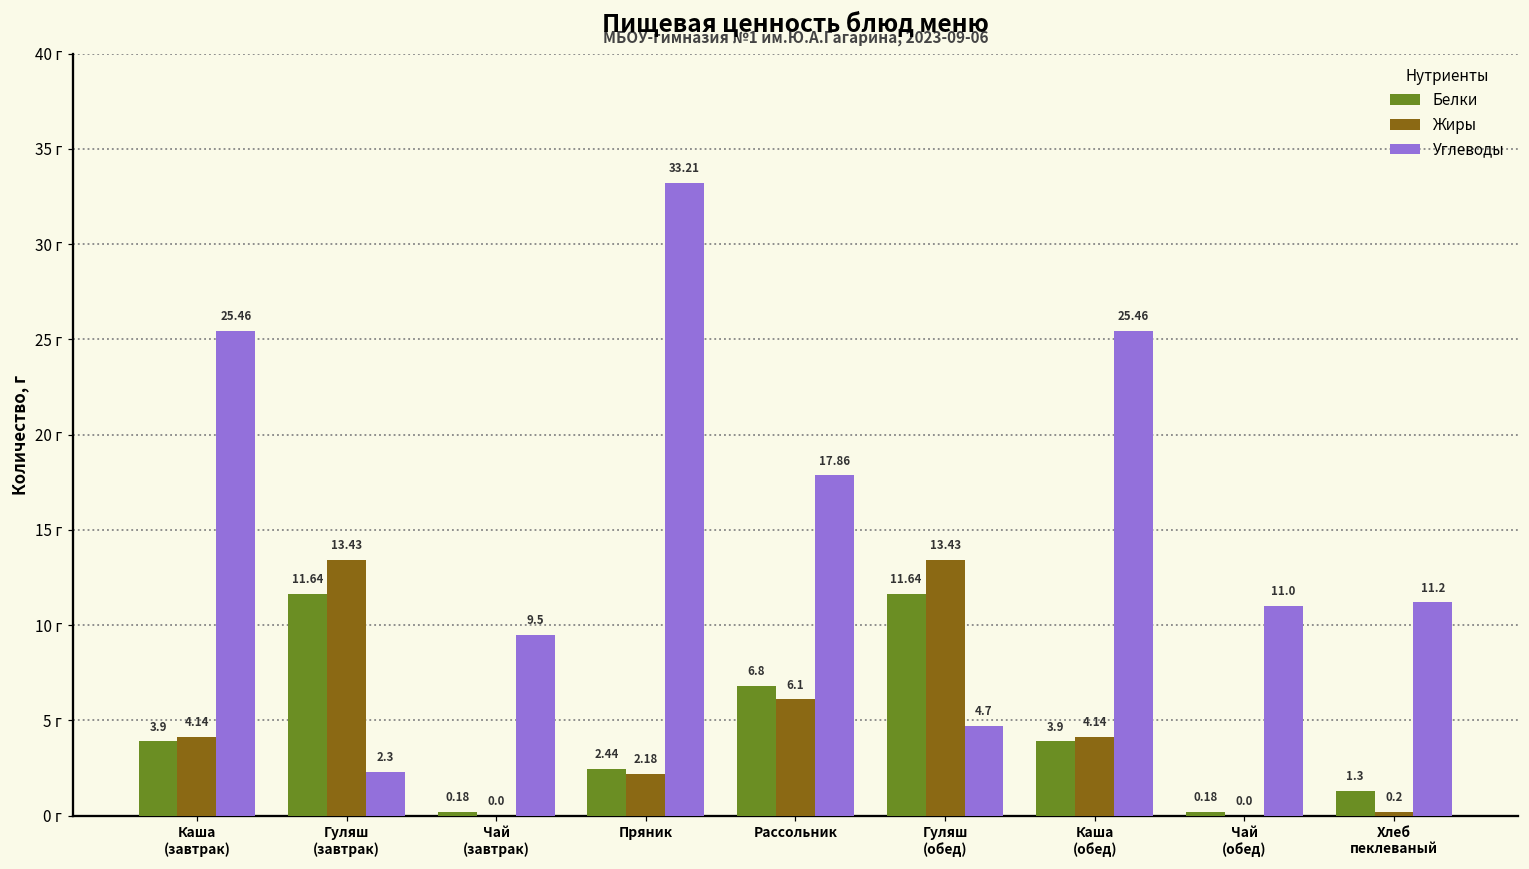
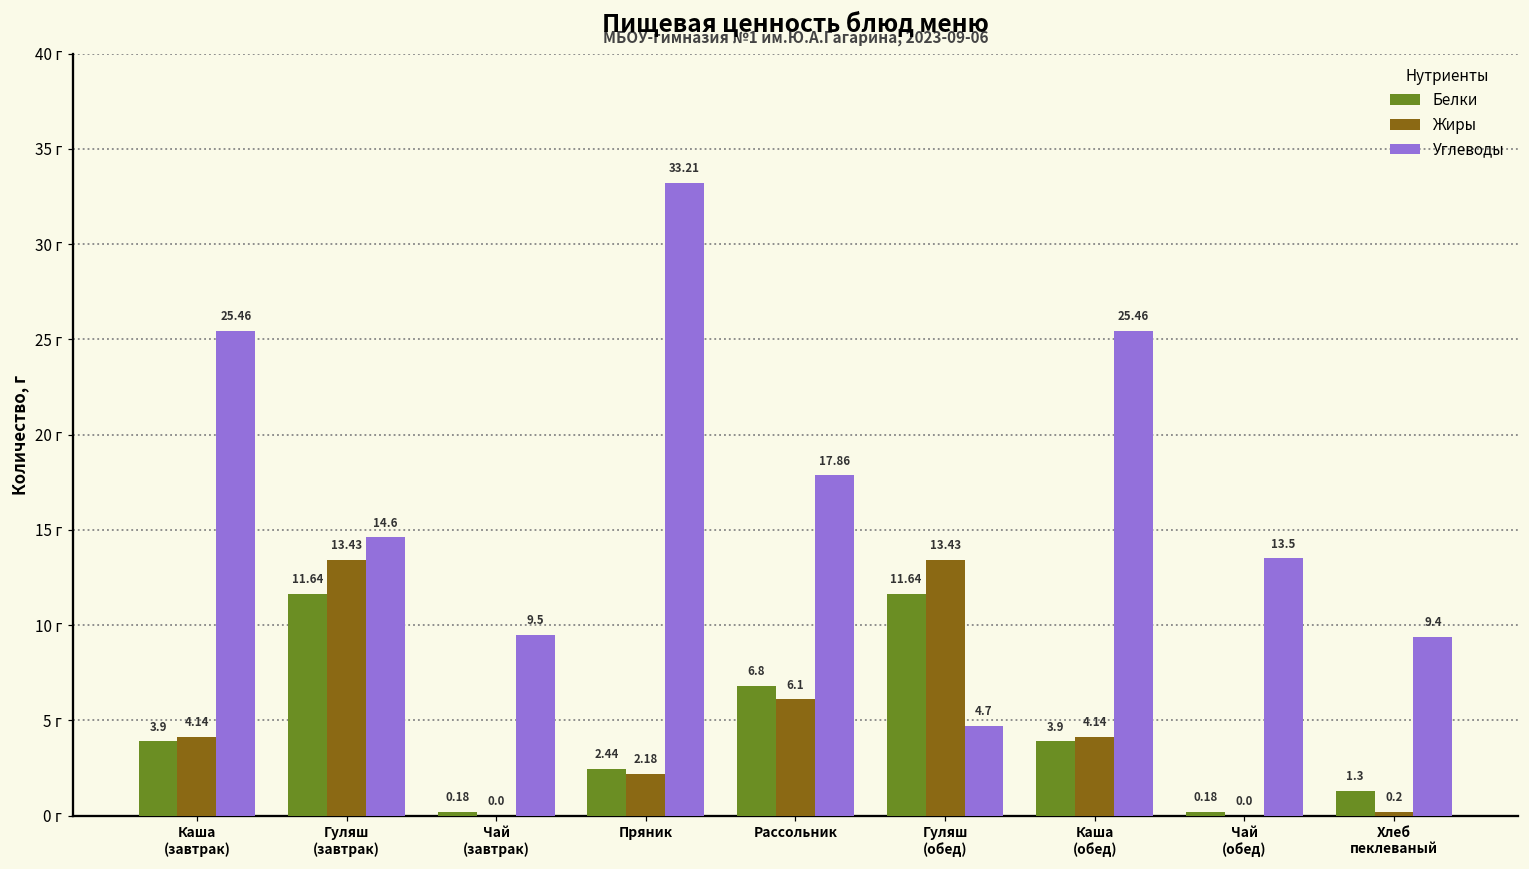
Углеводы, Гуляш (завтрак): 2.3 -> 14.6
Углеводы, Чай (обед): 11.0 -> 13.5
Углеводы, Хлеб пеклеваный: 11.2 -> 9.4
